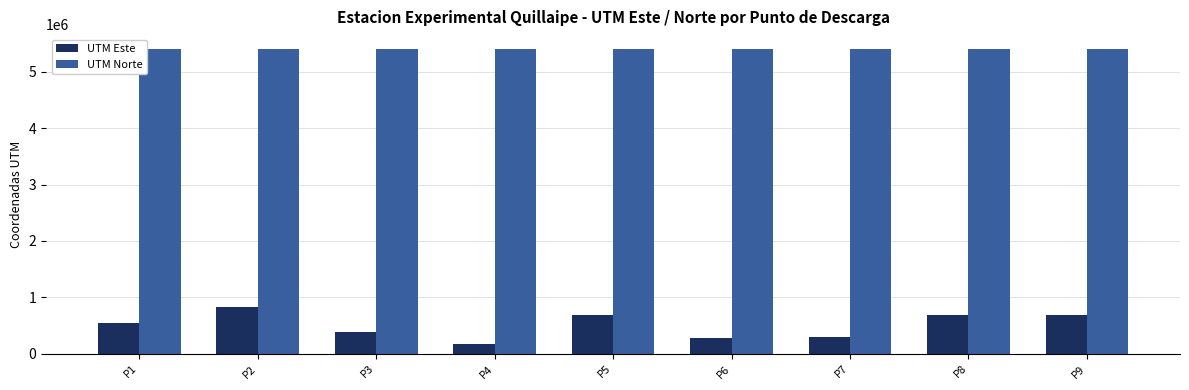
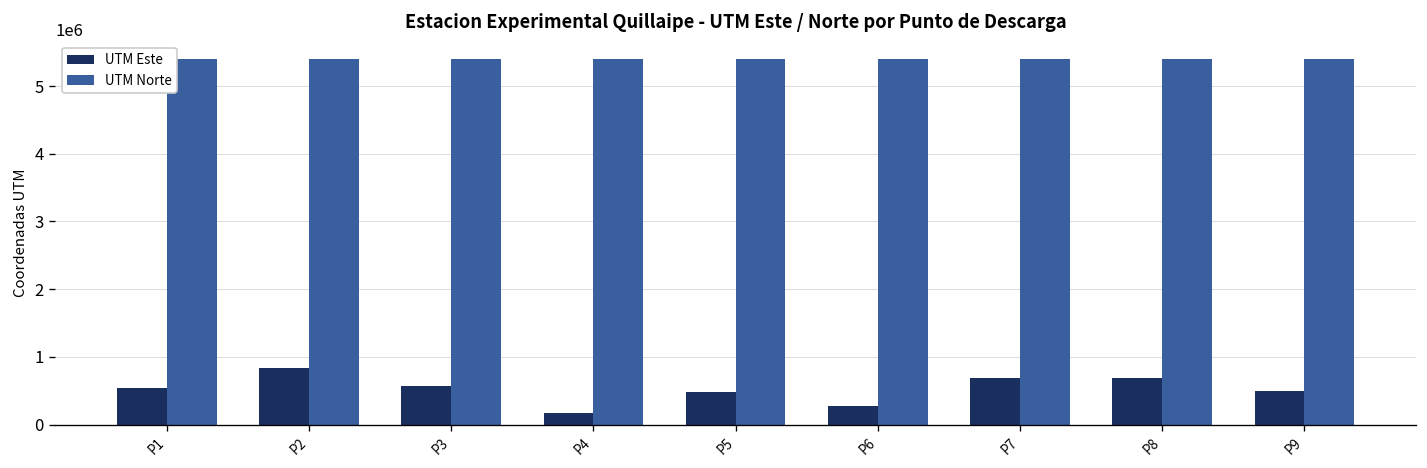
UTM Este, P3: 400000 -> 600000
UTM Este, P5: 700000 -> 500000
UTM Este, P7: 300000 -> 700000
UTM Este, P9: 700000 -> 500000
